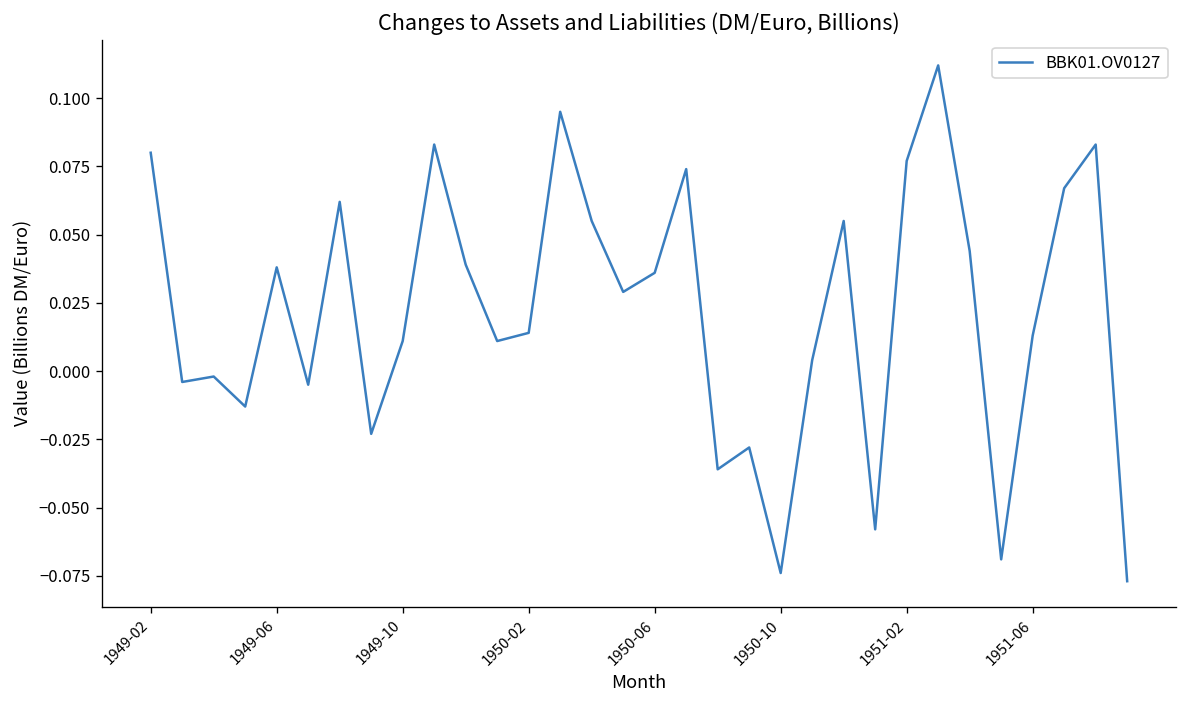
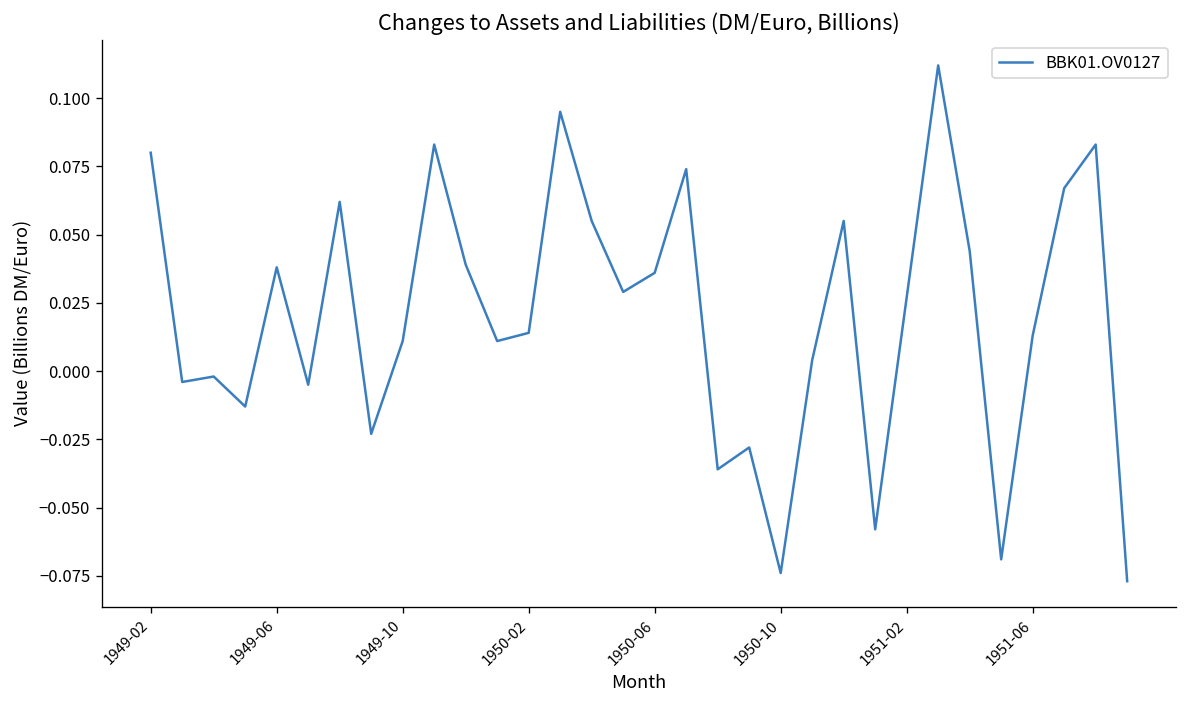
1951-02: 0.077 -> 0.027
